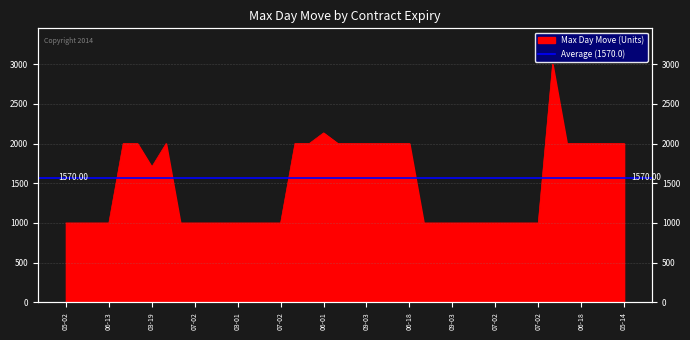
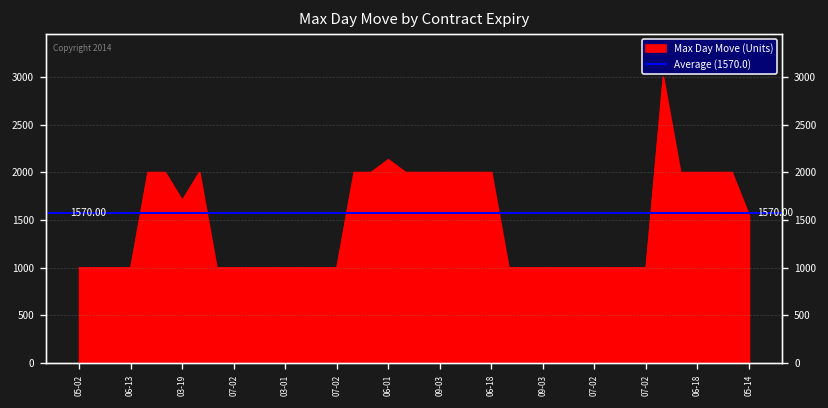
05-14: 2000 -> 1500
